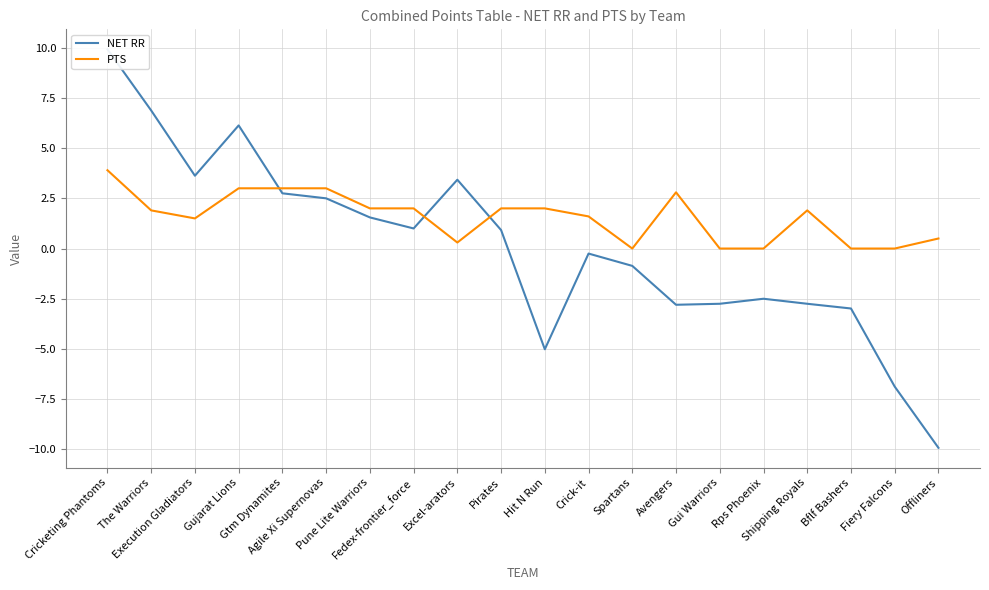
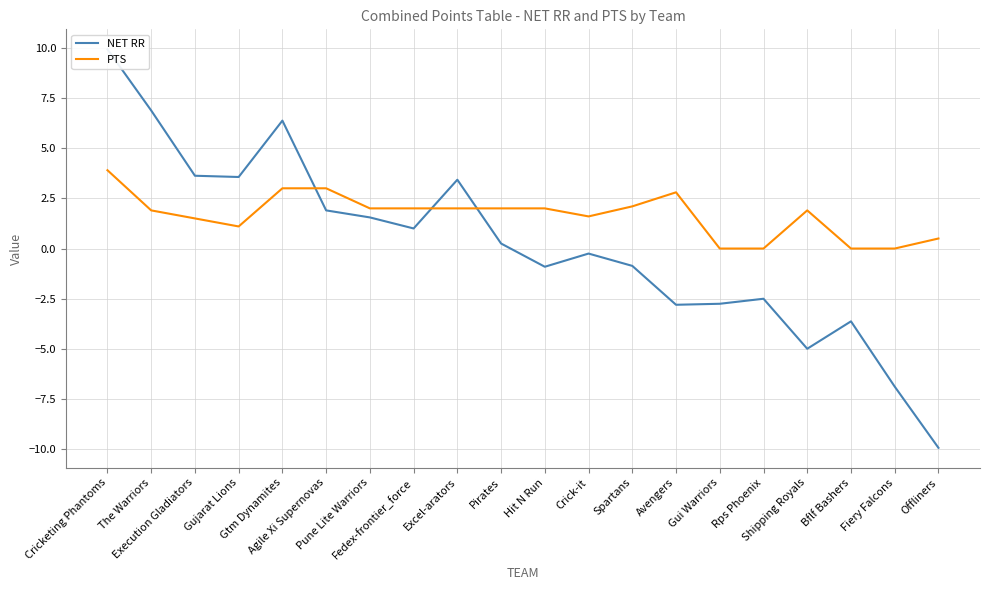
NET RR, Gujarat Lions: 6.1 -> 3.6
PTS, Gujarat Lions: 3.0 -> 1.1
NET RR, Gtm Dynamites: 2.8 -> 6.4
NET RR, Agile Xi Supernovas: 2.5 -> 1.9
PTS, Excel-arators: 0.3 -> 2.0
NET RR, Pirates: 0.9 -> 0.3
NET RR, Hit N Run: -5.0 -> -0.9
PTS, Spartans: 0.0 -> 2.1
NET RR, Shipping Royals: -2.8 -> -5.0
NET RR, Bflf Bashers: -3.0 -> -3.6
